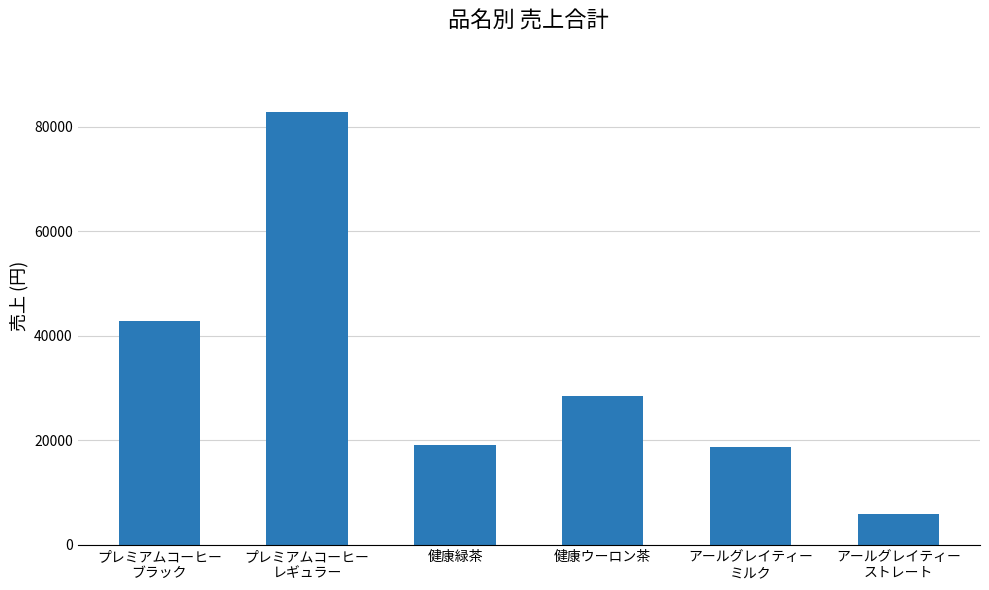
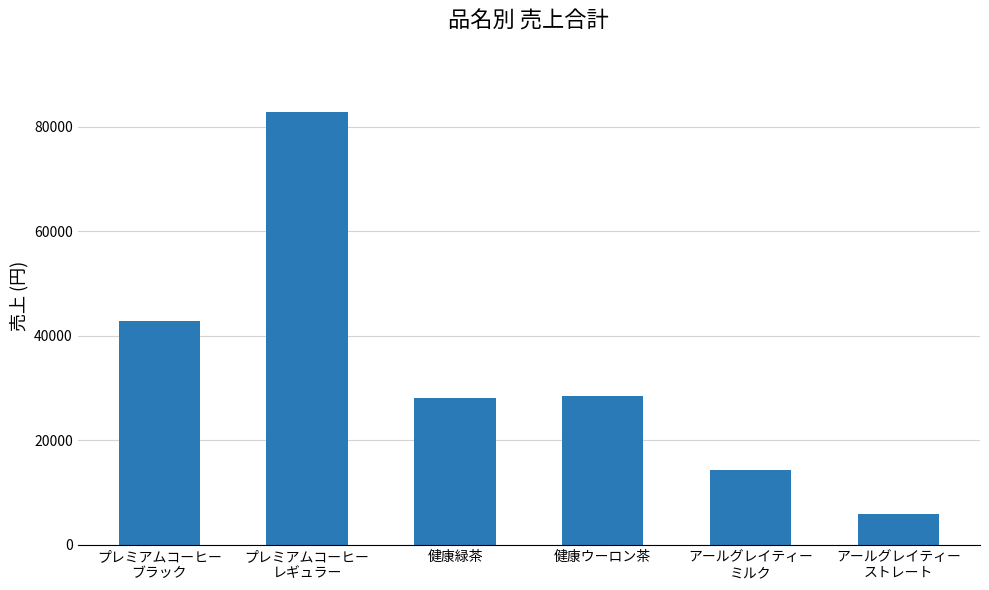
健康緑茶: 19000 -> 28000
アールグレイティー ミルク: 19000 -> 14000
